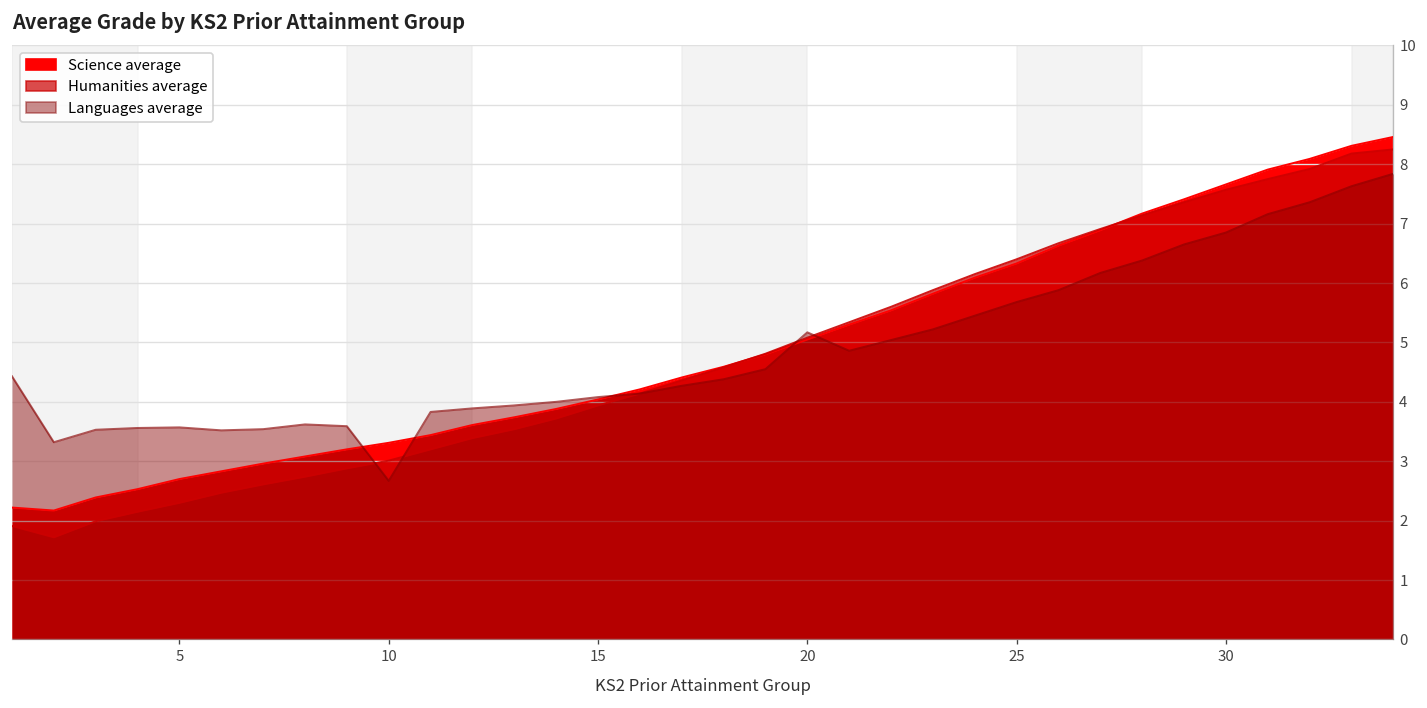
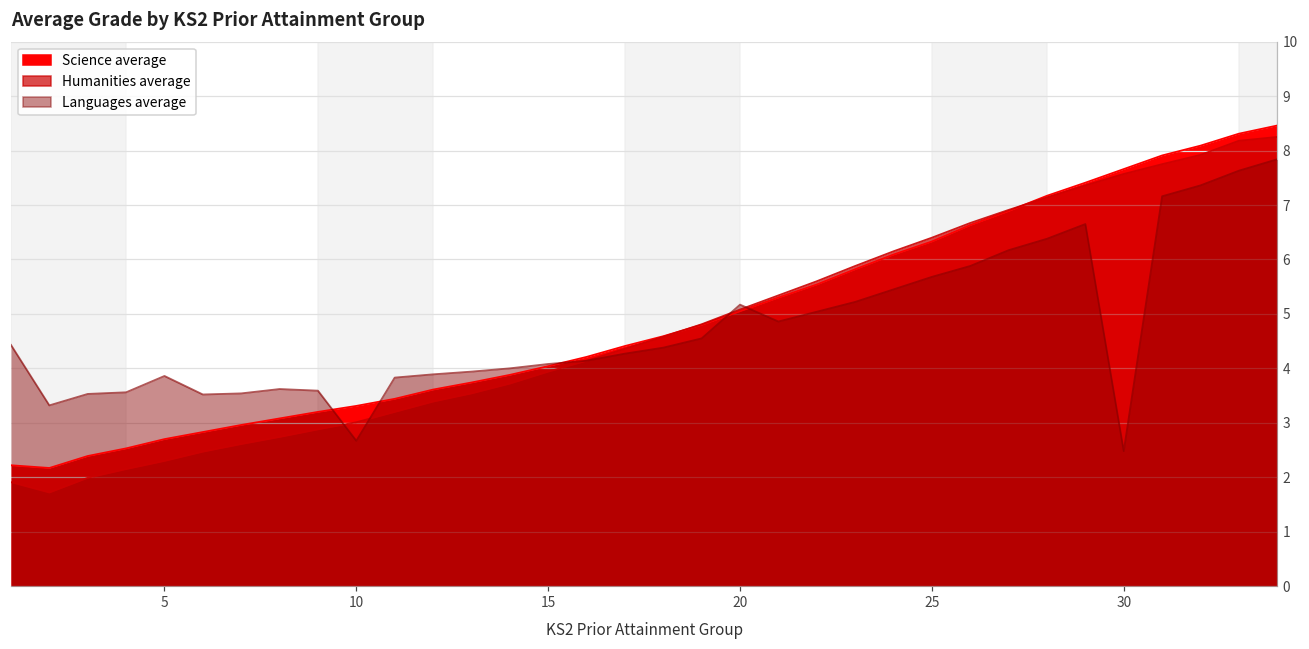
Languages average, 5: 3.6 -> 3.9
Languages average, 30: 6.9 -> 2.5
